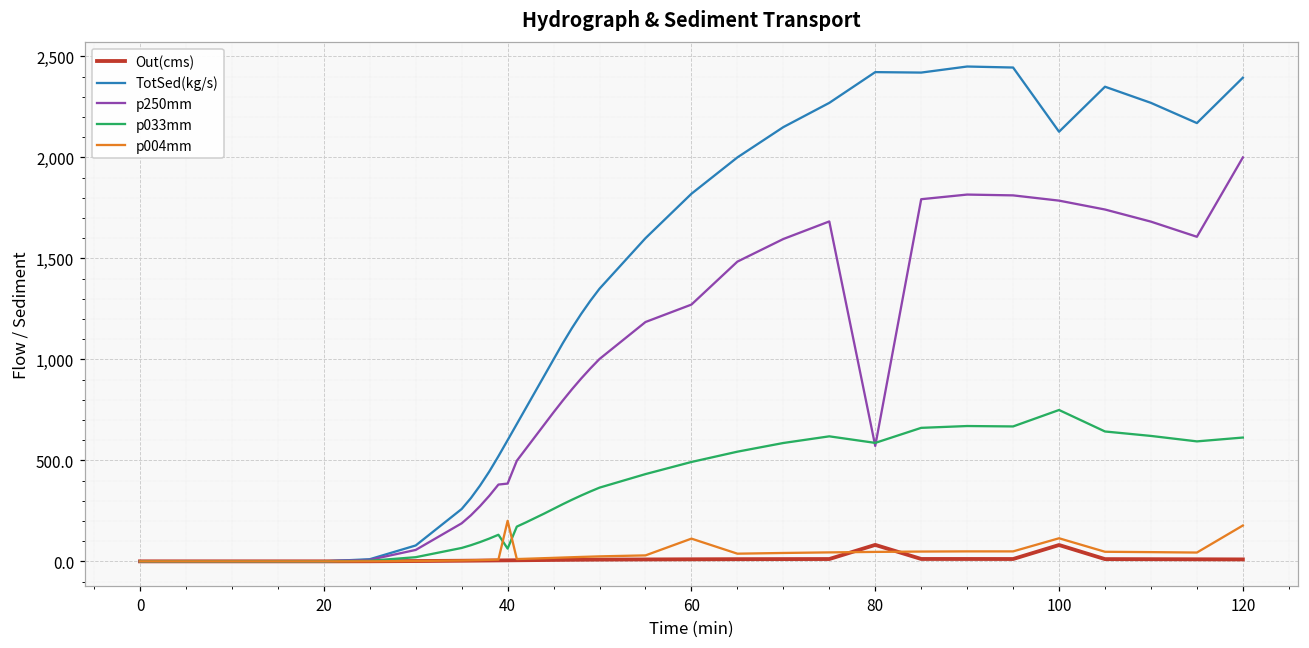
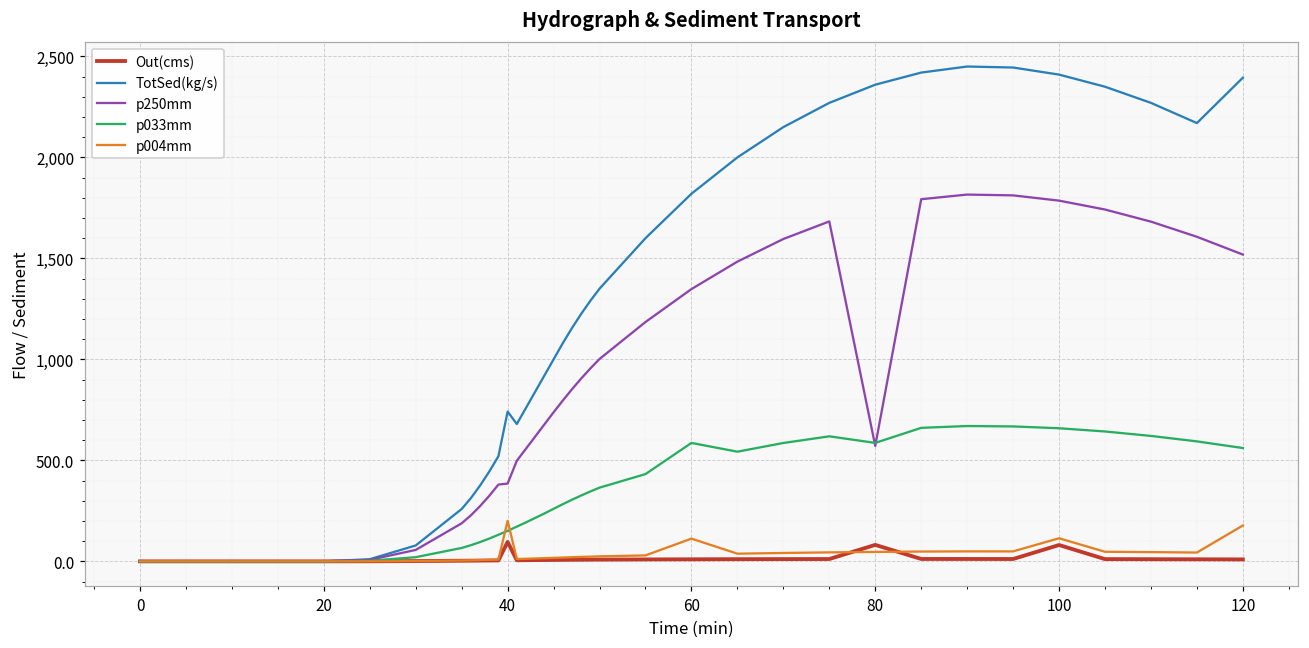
Out(cms), 40: 10 -> 100
TotSed(kg/s), 40: 600 -> 740
p033mm, 40: 60 -> 150
p250mm, 60: 1,270 -> 1,350
p033mm, 60: 490 -> 590
TotSed(kg/s), 80: 2,420 -> 2,360
TotSed(kg/s), 100: 2,130 -> 2,410
p033mm, 100: 750 -> 660
p250mm, 120: 2,000 -> 1,520
p033mm, 120: 610 -> 560
